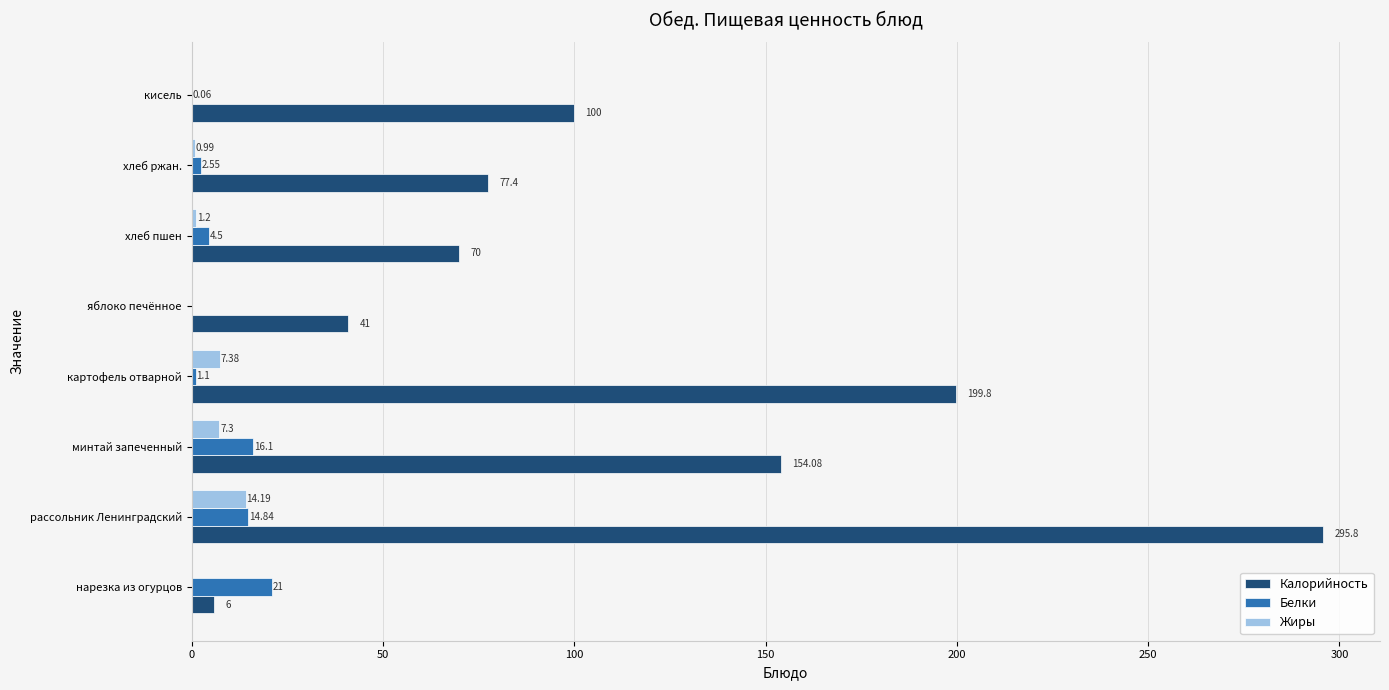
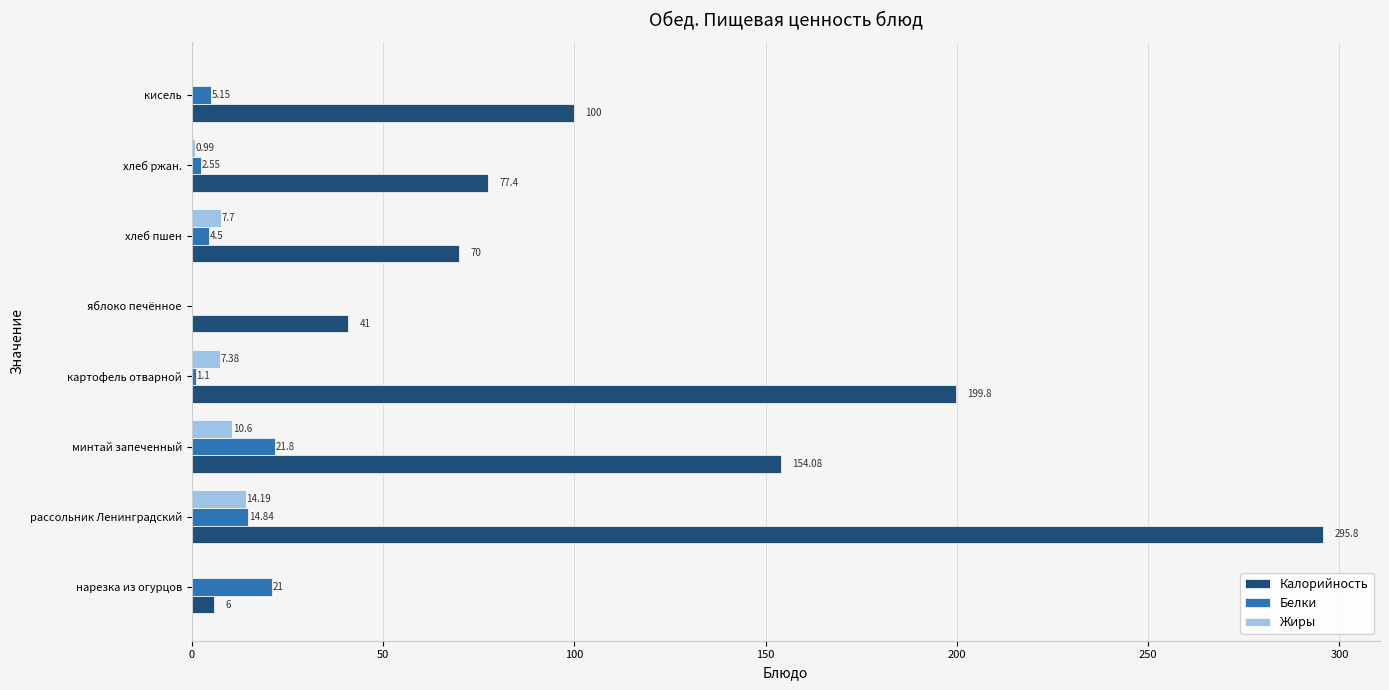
Белки, кисель: 0.06 -> 5.15
Жиры, хлеб пшен: 1.2 -> 7.7
Жиры, минтай запеченный: 7.3 -> 10.6
Белки, минтай запеченный: 16.1 -> 21.8
